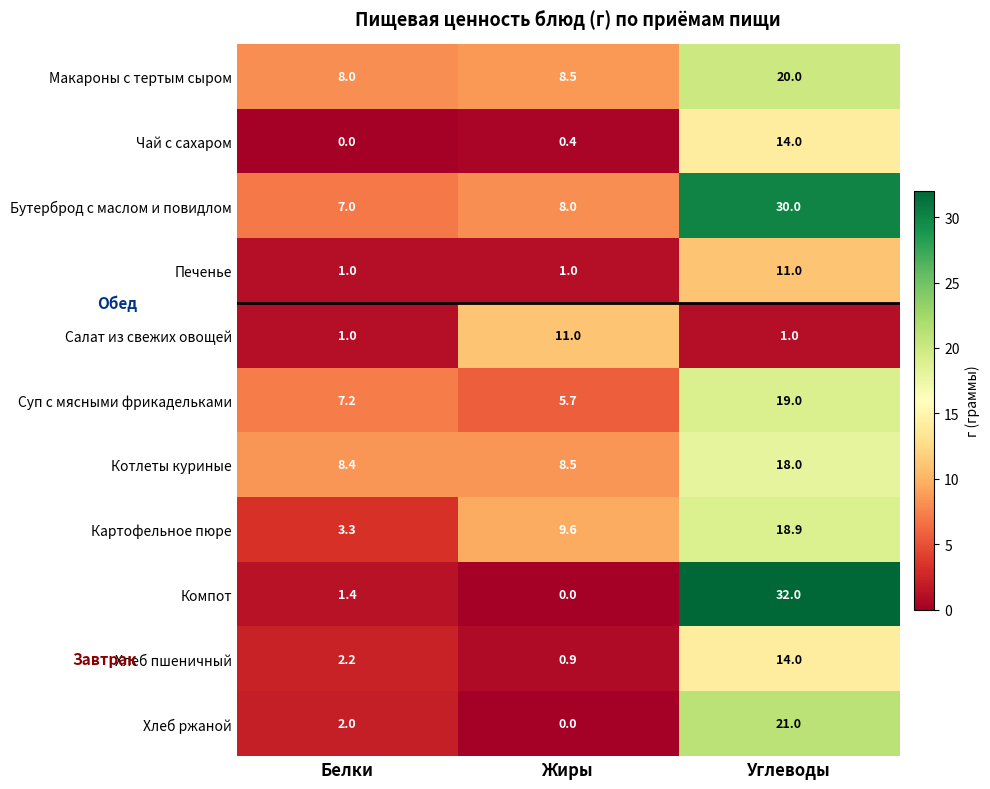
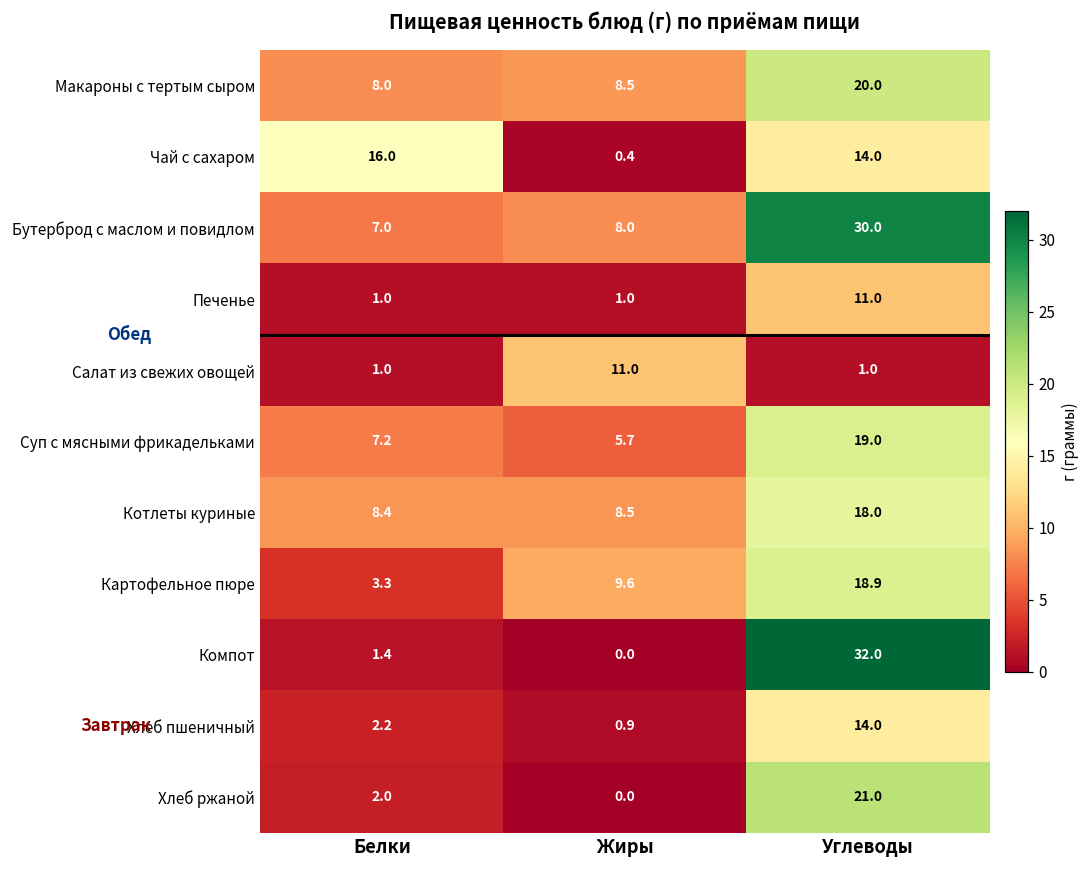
Чай с сахаром, Белки: 0.0 -> 16.0
